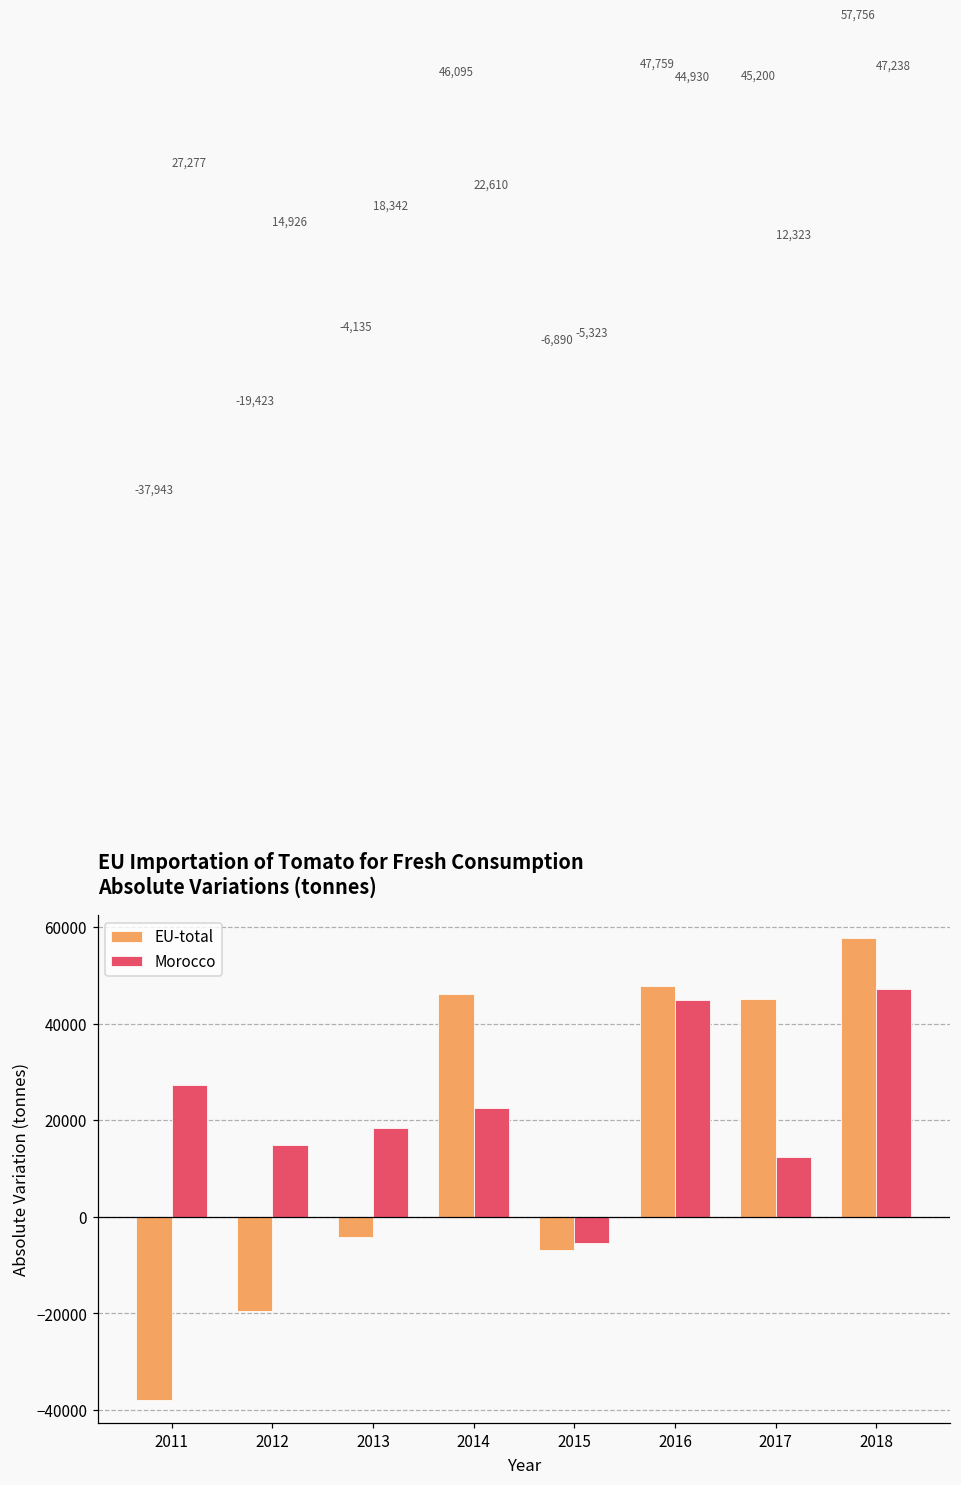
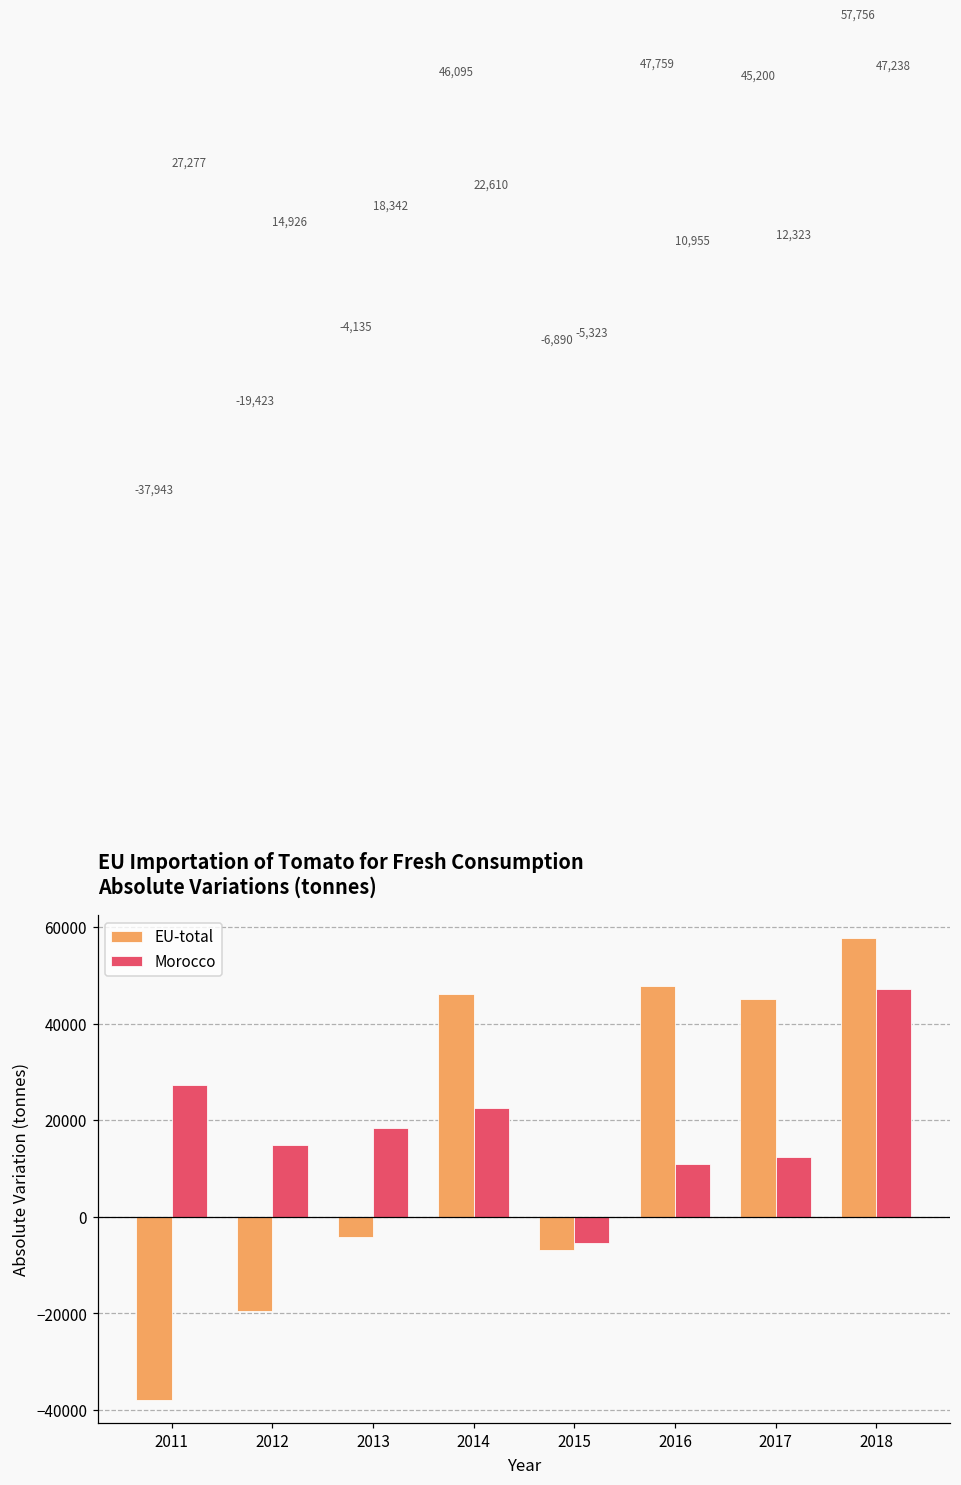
Morocco, 2016: 44,930 -> 10,955
